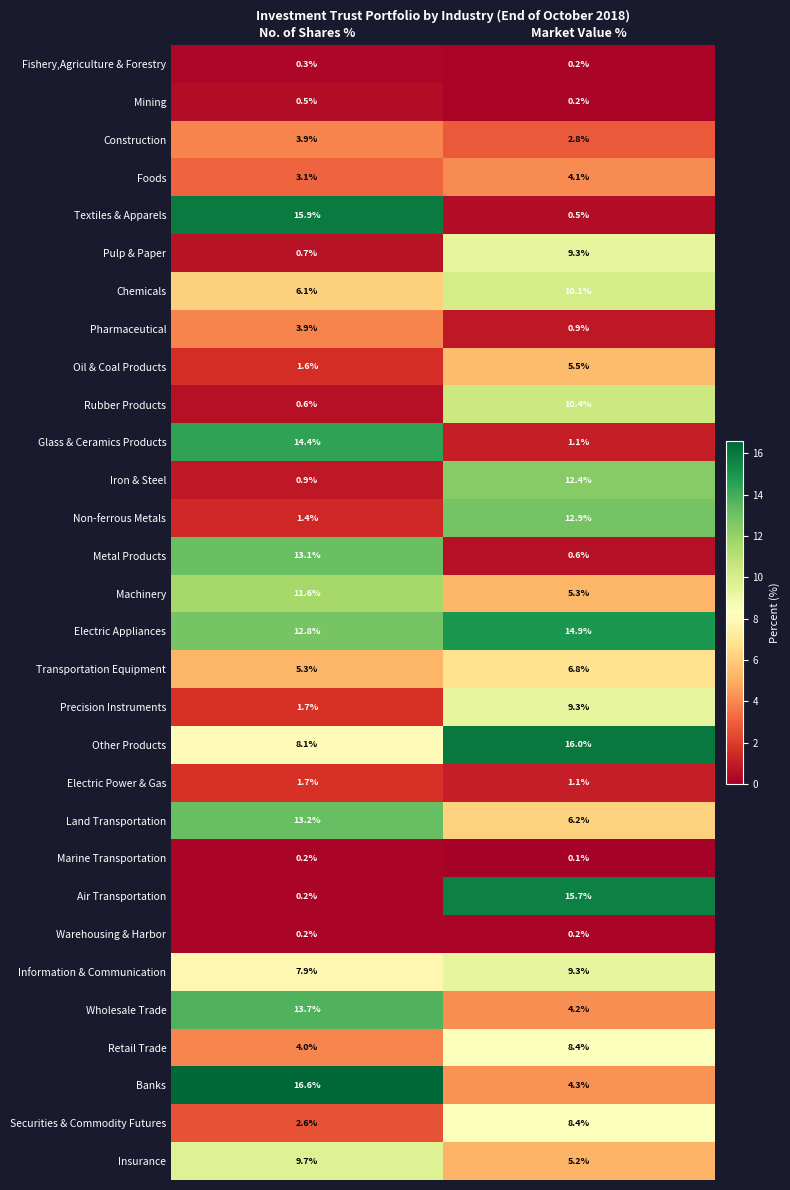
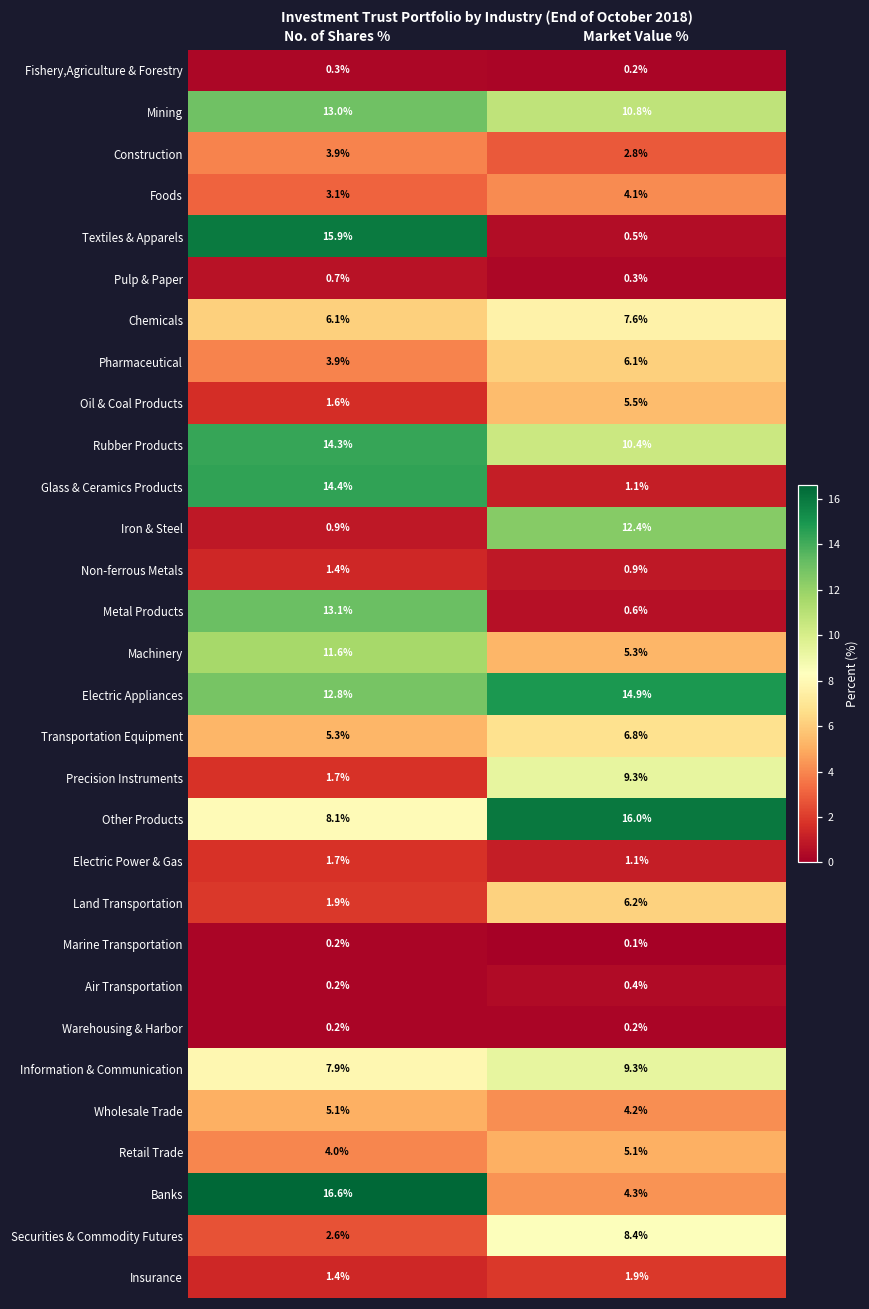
Mining, No. of Shares %: 0.5% -> 13.0%
Mining, Market Value %: 0.2% -> 10.8%
Pulp & Paper, Market Value %: 9.3% -> 0.3%
Chemicals, Market Value %: 10.1% -> 7.6%
Pharmaceutical, Market Value %: 0.9% -> 6.1%
Rubber Products, No. of Shares %: 0.6% -> 14.3%
Non-ferrous Metals, Market Value %: 12.9% -> 0.9%
Land Transportation, No. of Shares %: 13.2% -> 1.9%
Air Transportation, Market Value %: 15.7% -> 0.4%
Wholesale Trade, No. of Shares %: 13.7% -> 5.1%
Retail Trade, Market Value %: 8.4% -> 5.1%
Insurance, No. of Shares %: 9.7% -> 1.4%
Insurance, Market Value %: 5.2% -> 1.9%
